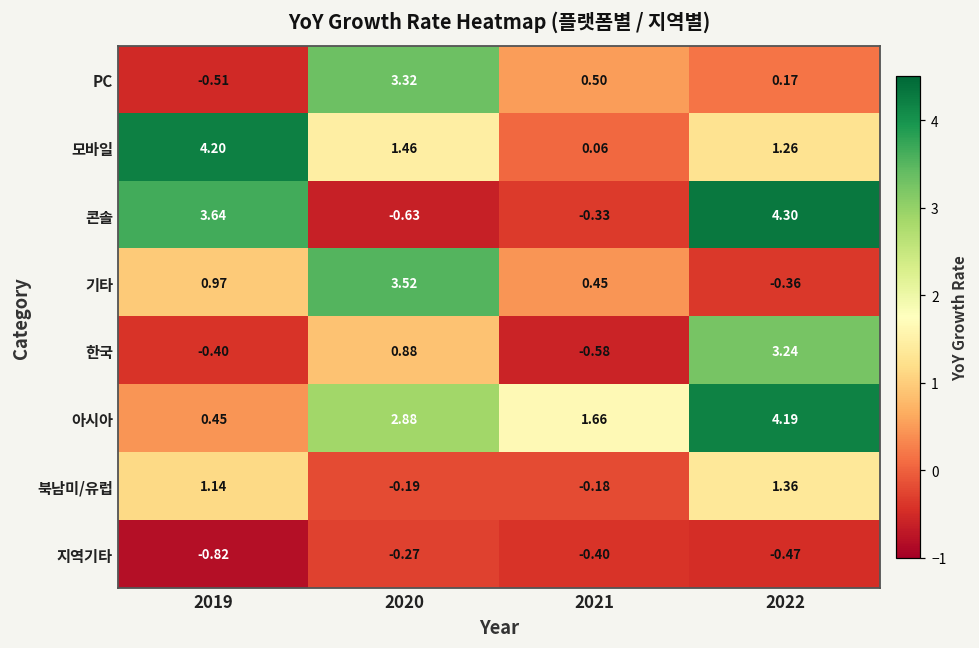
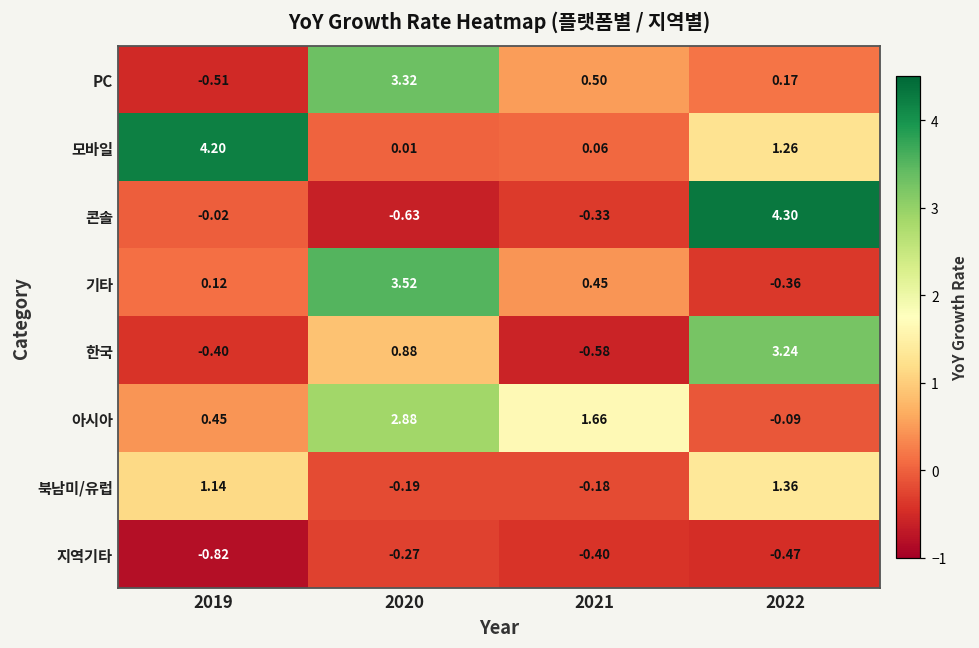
모바일, 2020: 1.46 -> 0.01
콘솔, 2019: 3.64 -> -0.02
기타, 2019: 0.97 -> 0.12
아시아, 2022: 4.19 -> -0.09
